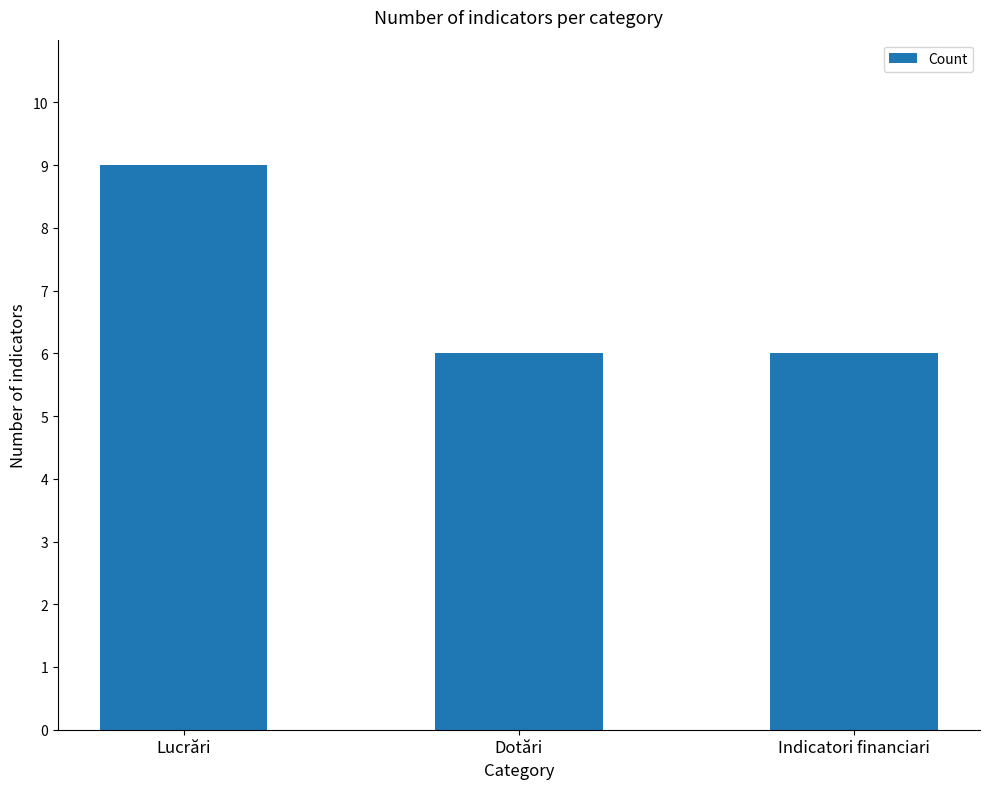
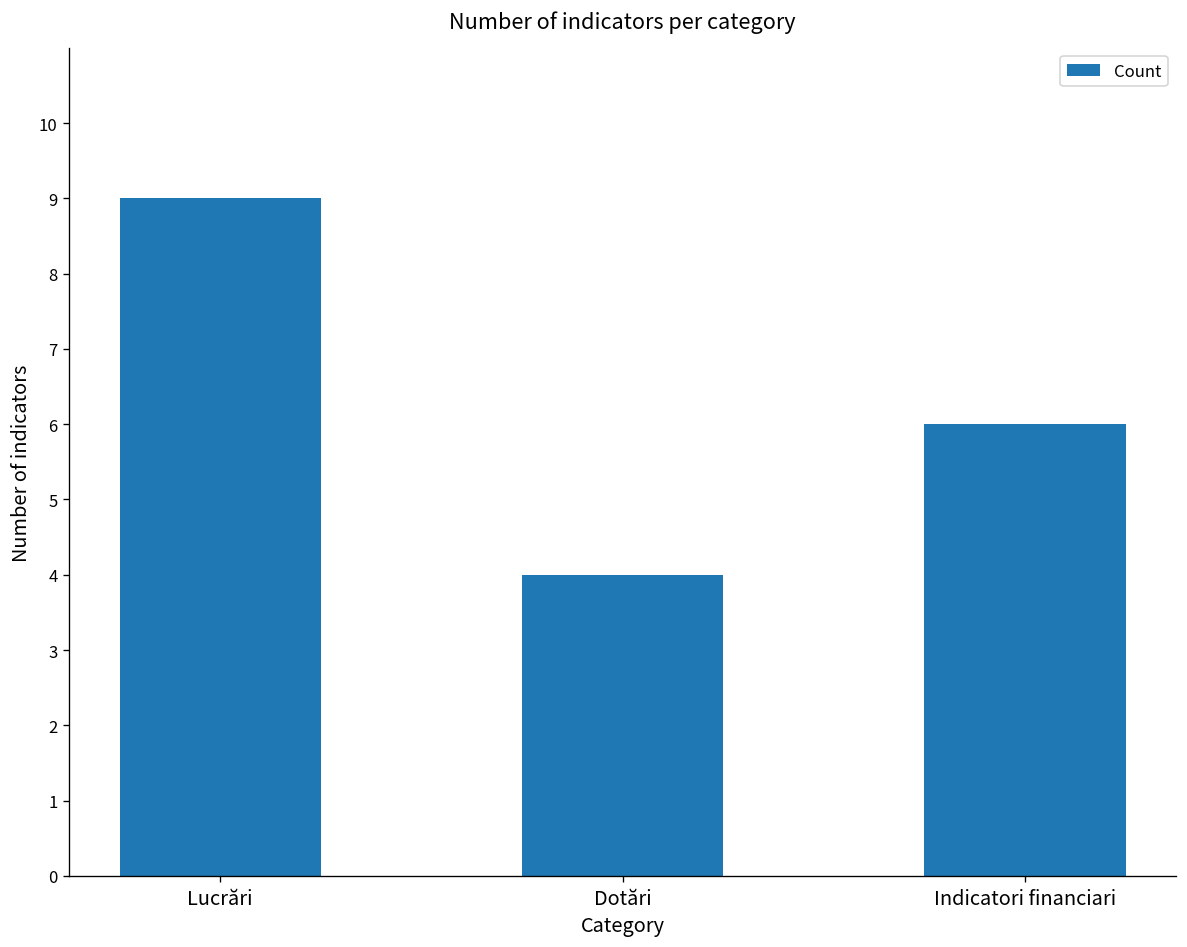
Dotări: 6 -> 4
